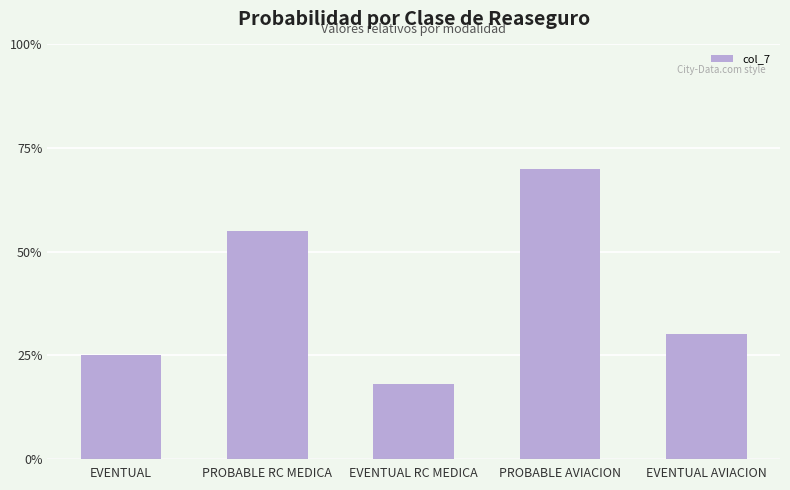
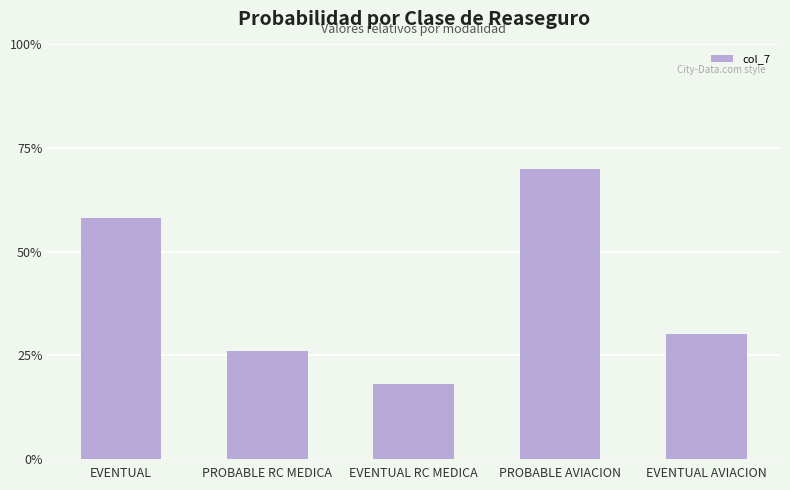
EVENTUAL: 25% -> 58%
PROBABLE RC MEDICA: 55% -> 26%
